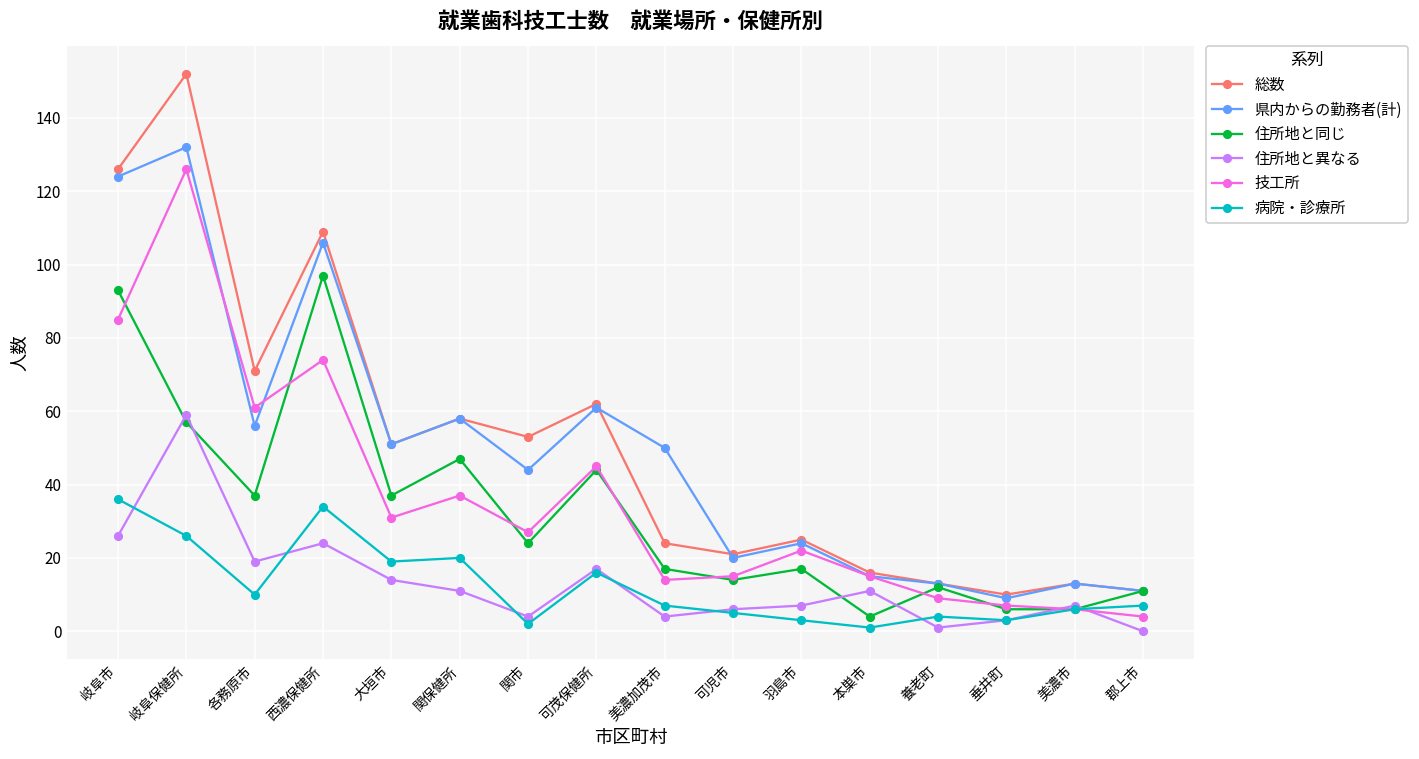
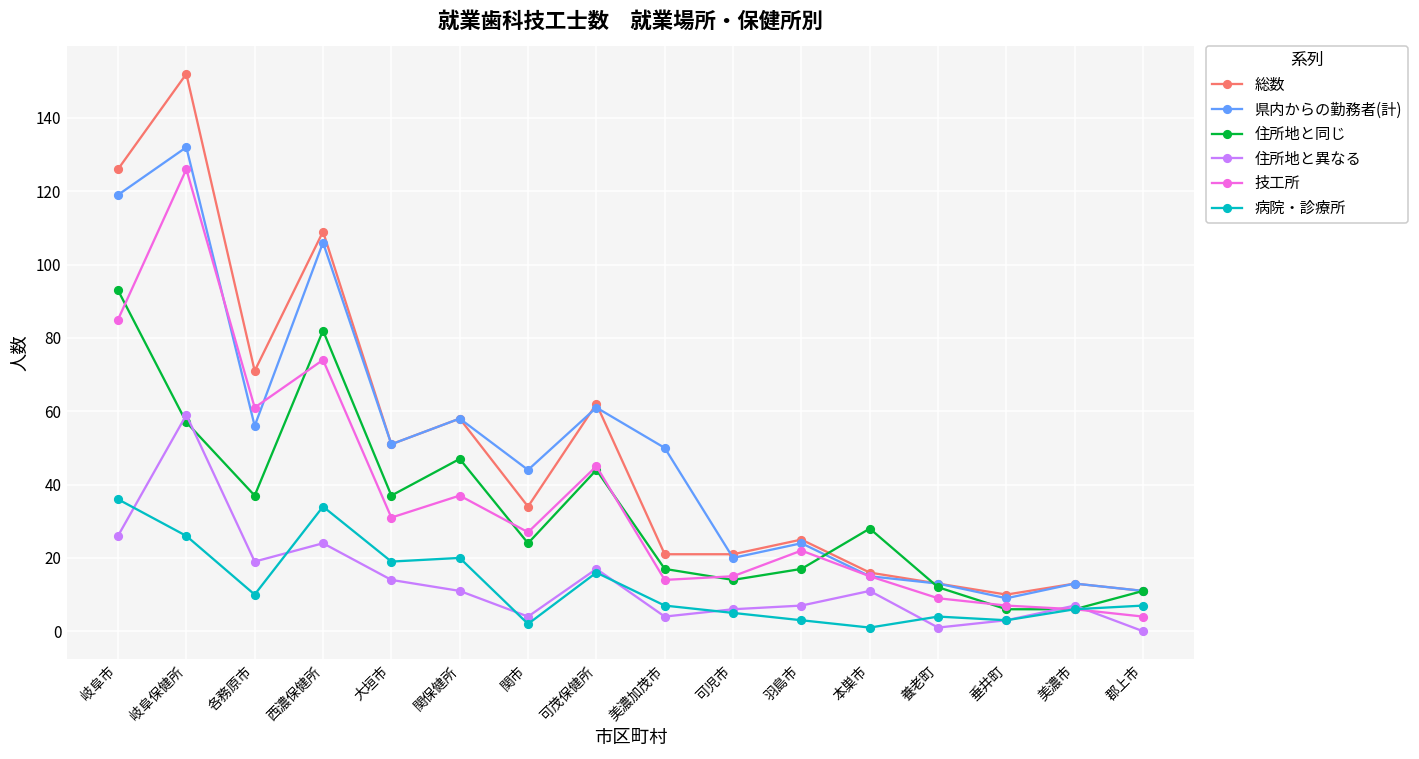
県内からの勤務者(計), 岐阜市: 124 -> 119
住所地と同じ, 西濃保健所: 97 -> 82
総数, 関市: 53 -> 34
総数, 美濃加茂市: 24 -> 21
住所地と同じ, 本巣市: 4 -> 28
